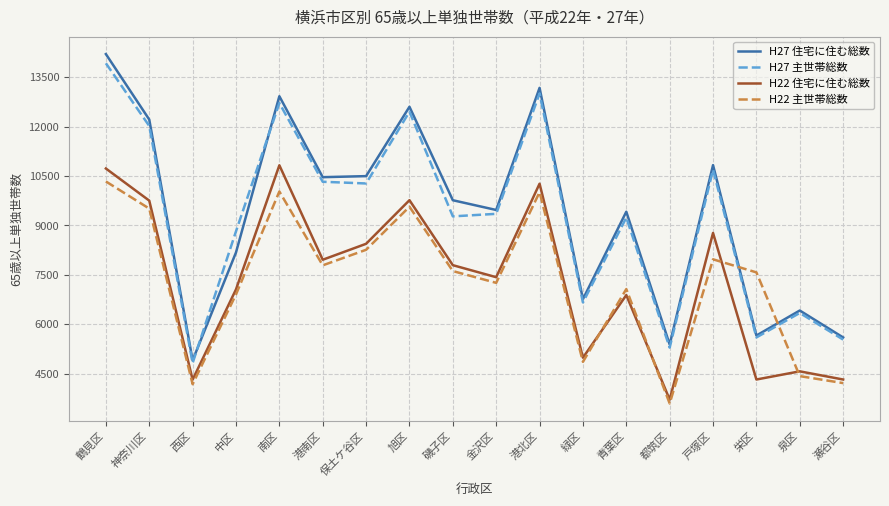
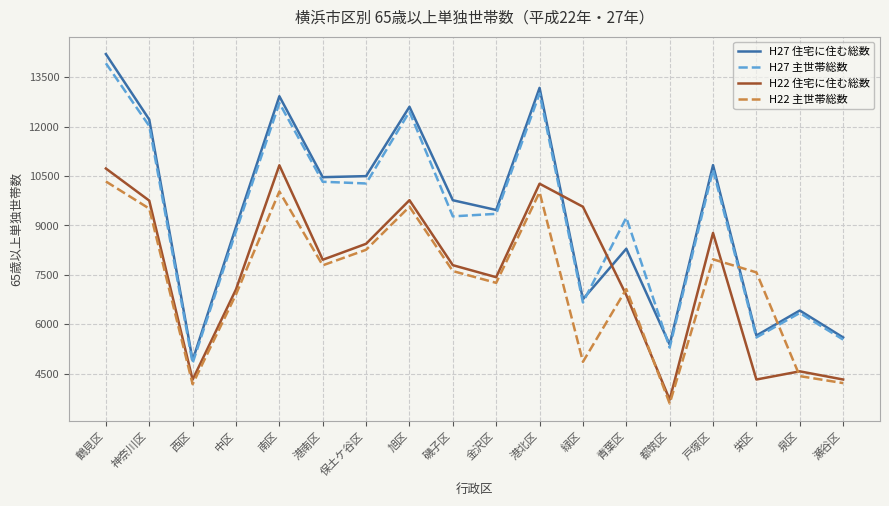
H27 住宅に住む総数, 中区: 8200 -> 9000
H22 住宅に住む総数, 緑区: 5000 -> 9600
H27 住宅に住む総数, 青葉区: 9400 -> 8300
